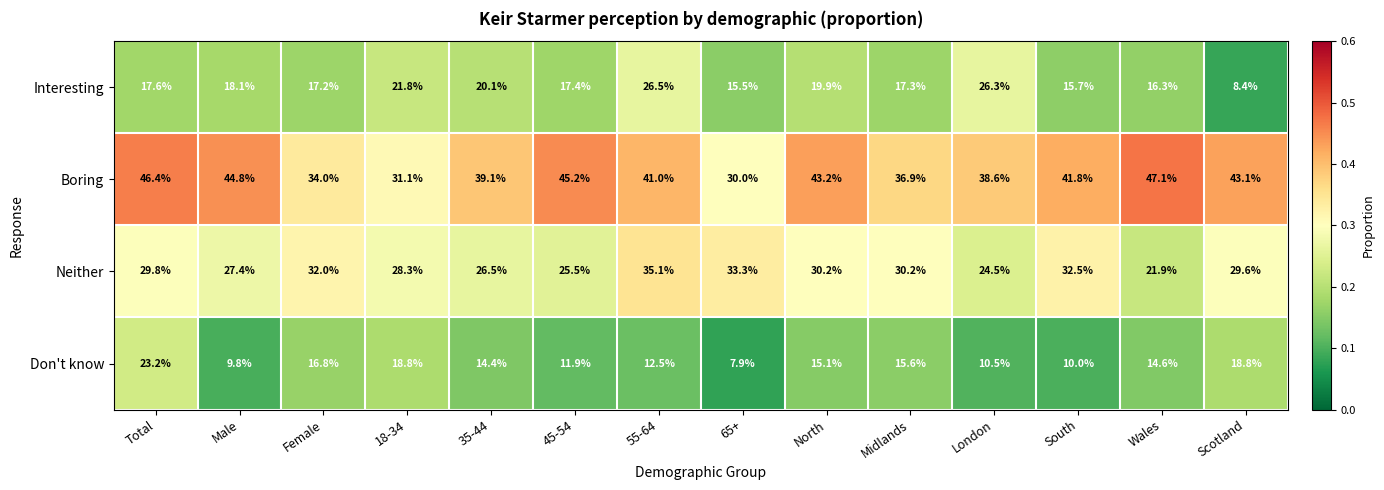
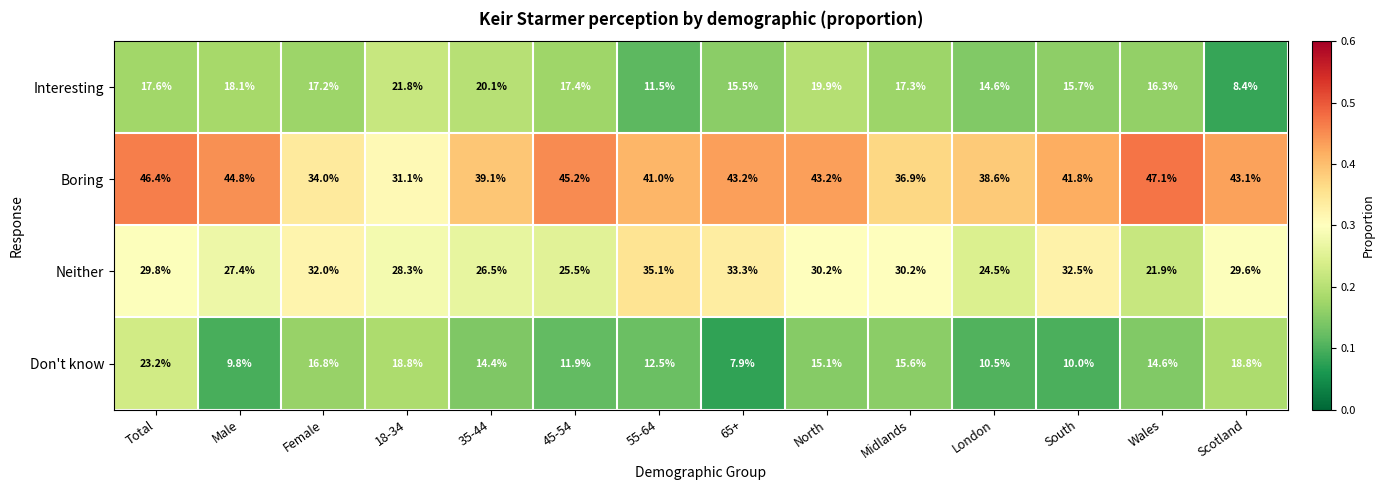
Interesting, 55-64: 26.5% -> 11.5%
Interesting, London: 26.3% -> 14.6%
Boring, 65+: 30.0% -> 43.2%
